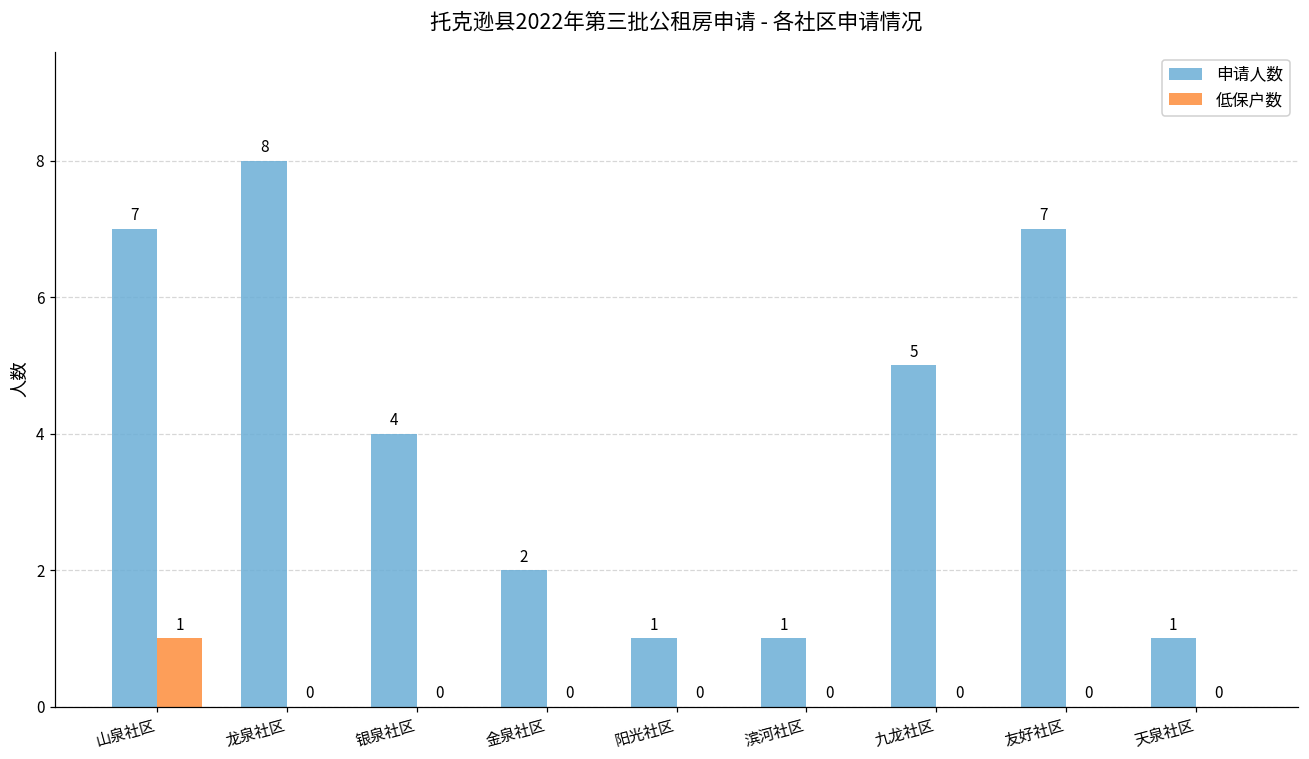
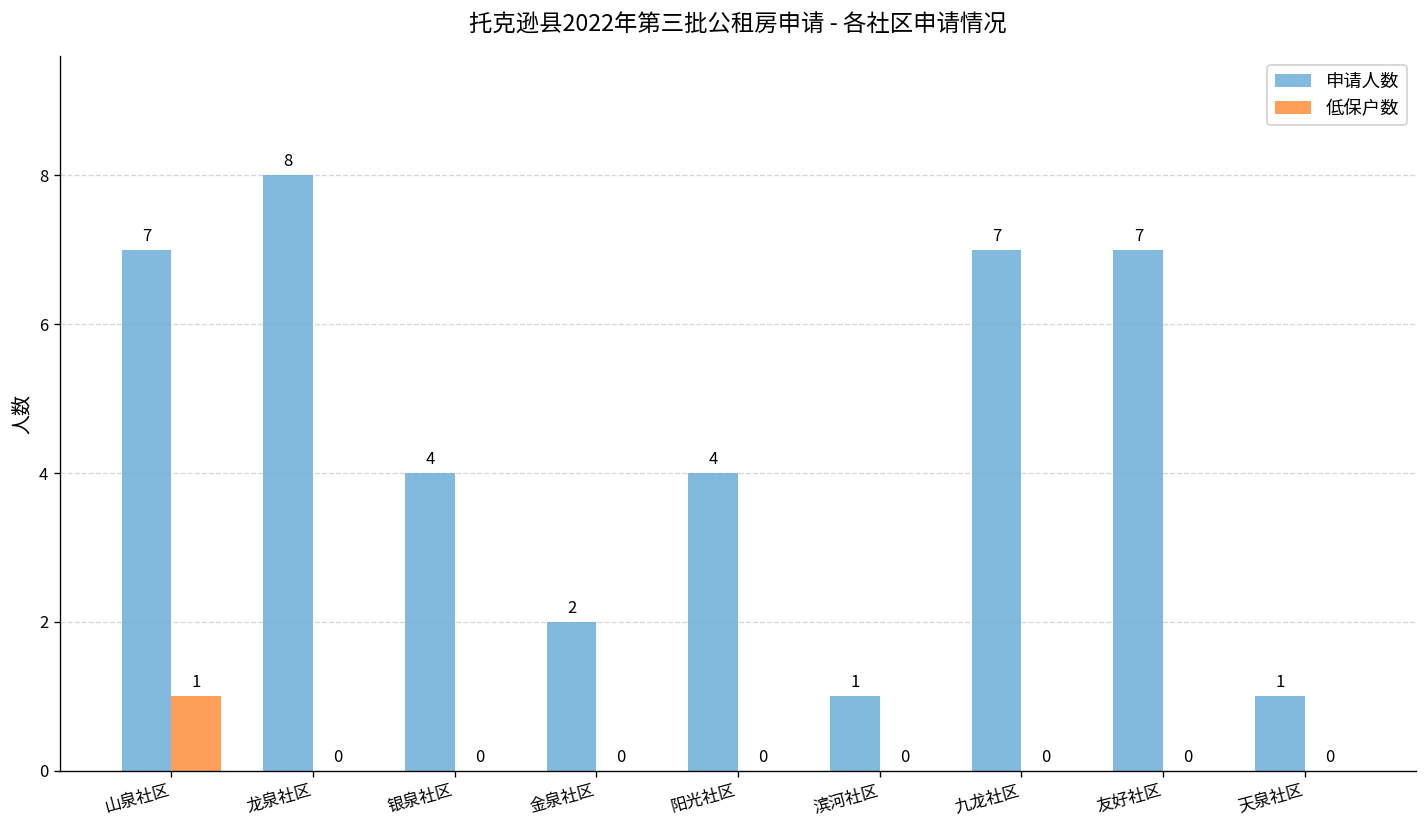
申请人数, 阳光社区: 1 -> 4
申请人数, 九龙社区: 5 -> 7
